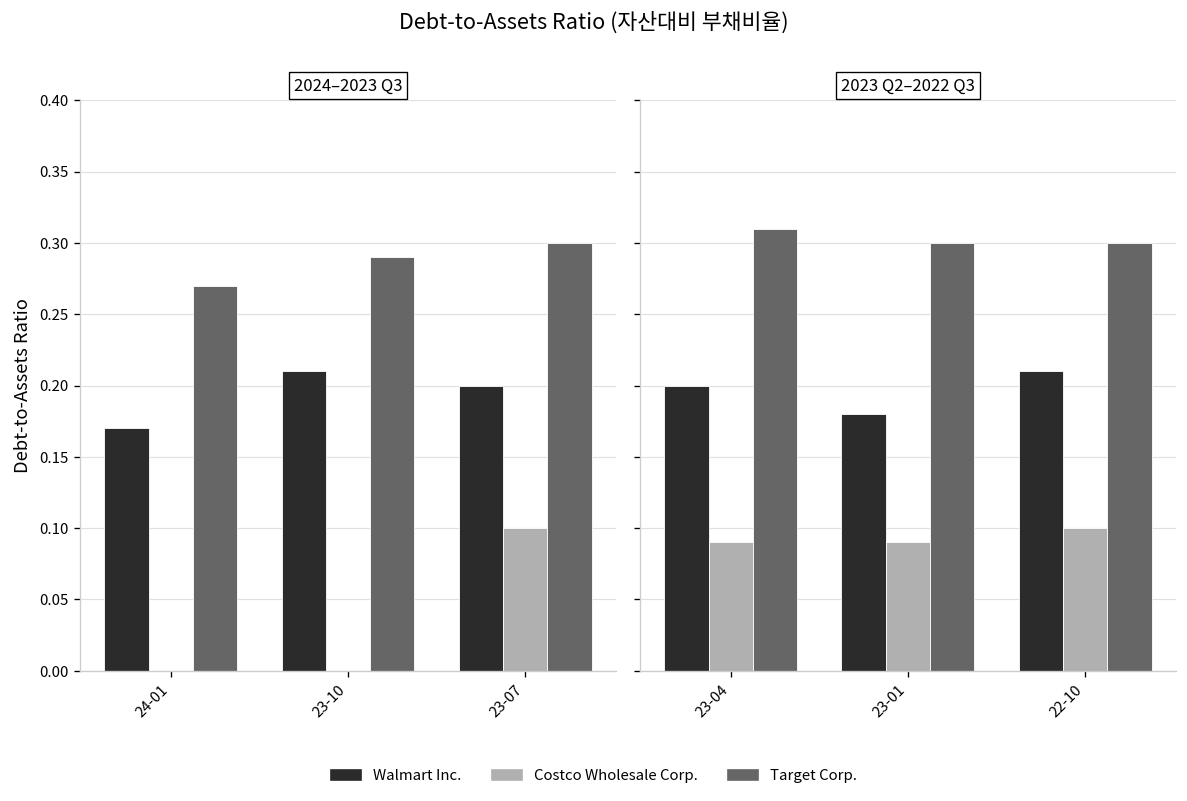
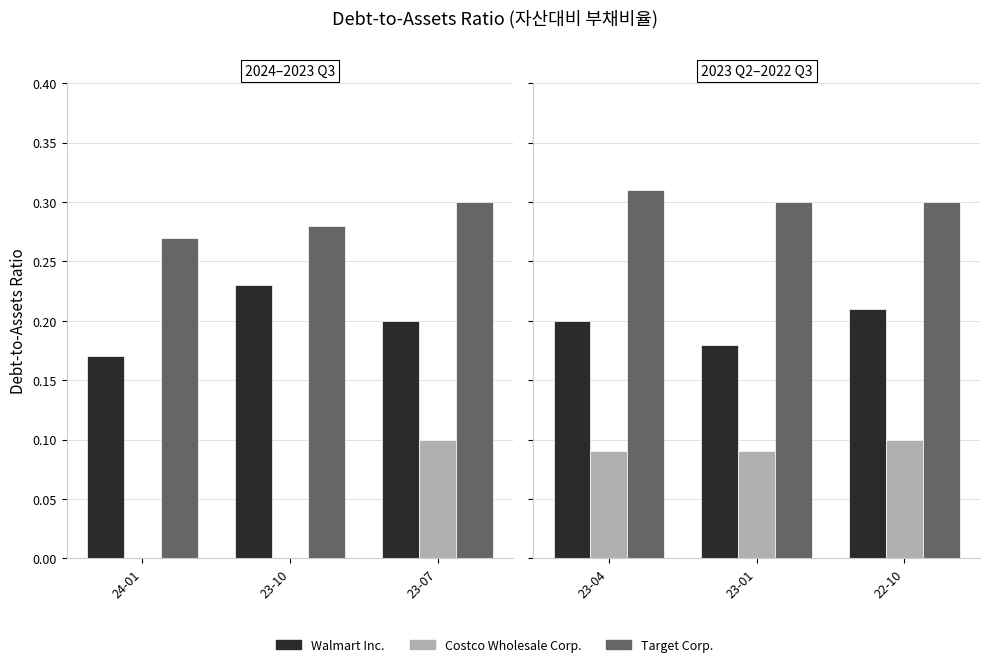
2024–2023 Q3, Walmart Inc., 23-10: 0.21 -> 0.23
2024–2023 Q3, Target Corp., 23-10: 0.29 -> 0.28
